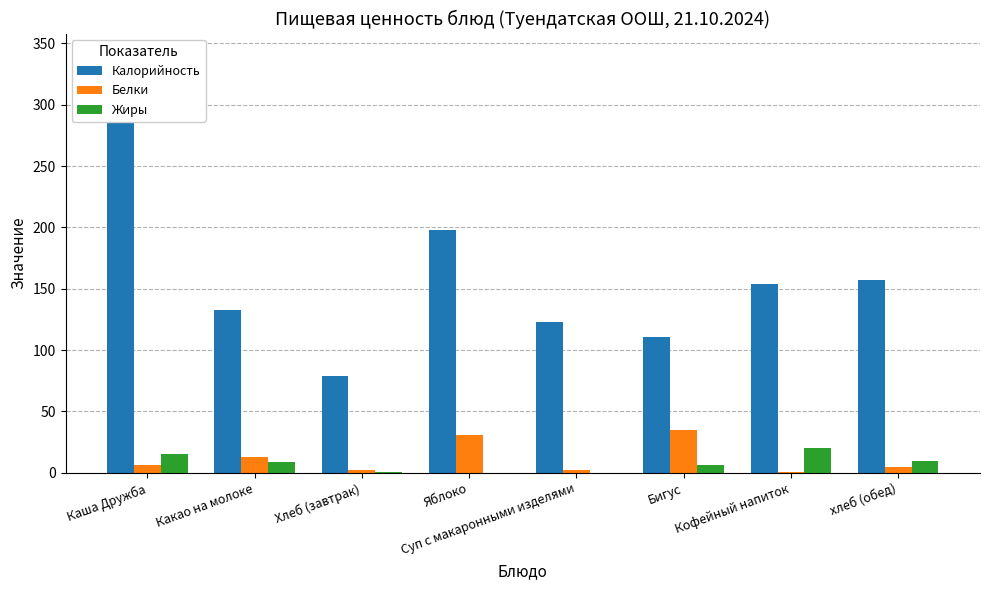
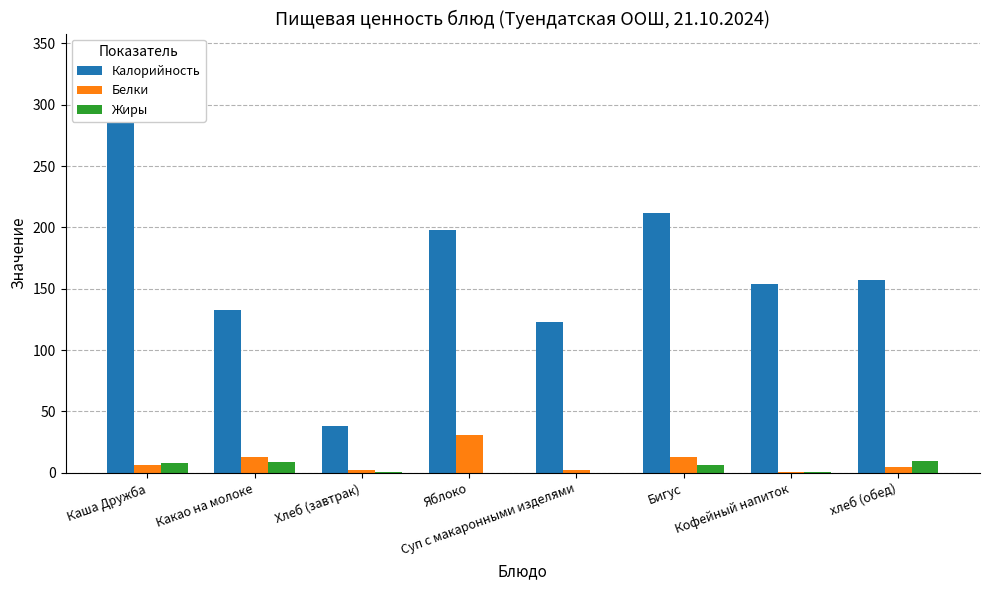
Жиры, Каша Дружба: 15 -> 8
Калорийность, Хлеб (завтрак): 79 -> 38
Калорийность, Бигус: 111 -> 212
Белки, Бигус: 35 -> 13
Жиры, Кофейный напиток: 20 -> 0
